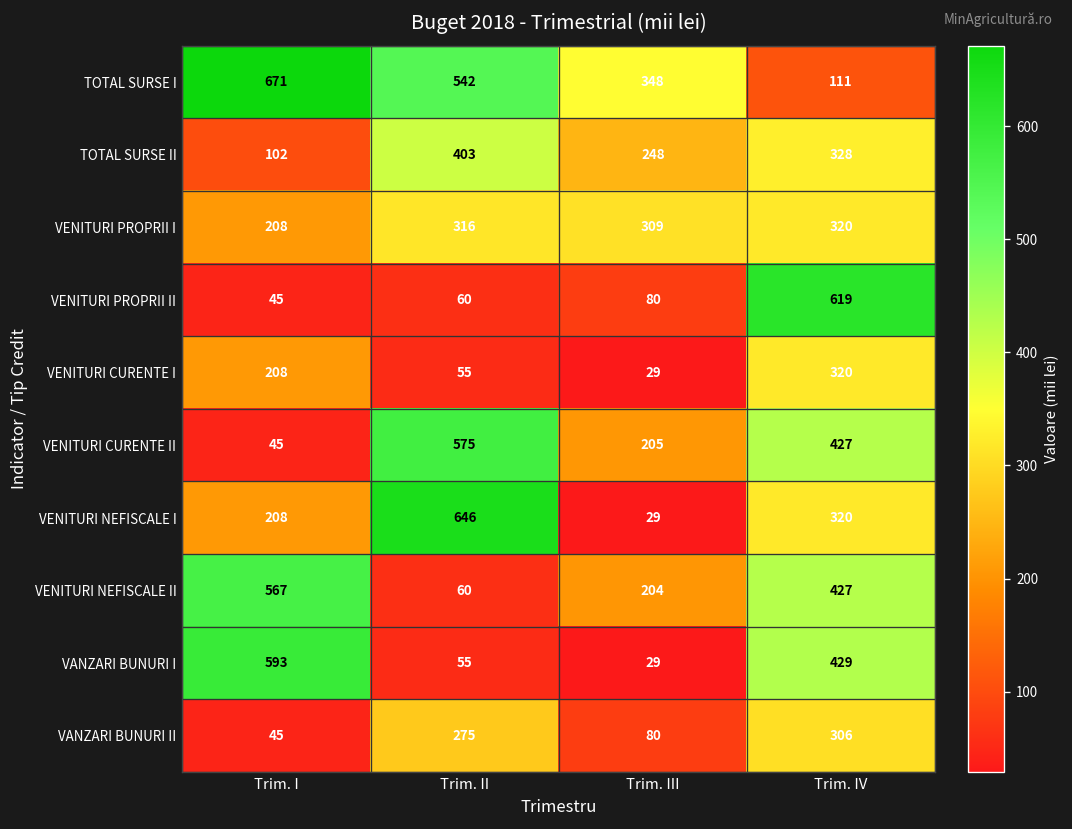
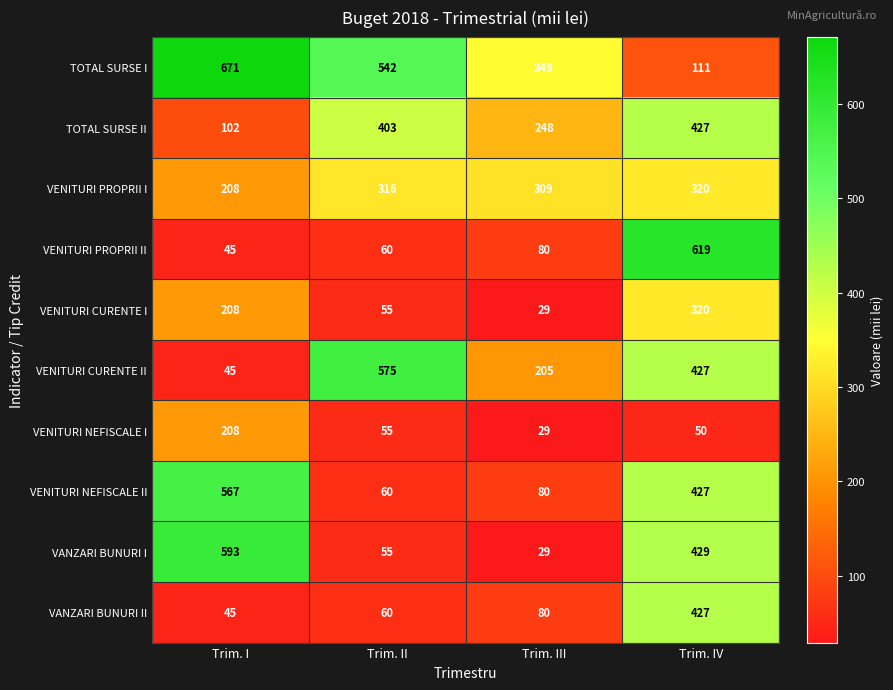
TOTAL SURSE II, Trim. IV: 328 -> 427
VENITURI NEFISCALE I, Trim. II: 646 -> 55
VENITURI NEFISCALE I, Trim. IV: 320 -> 50
VENITURI NEFISCALE II, Trim. III: 204 -> 80
VANZARI BUNURI II, Trim. II: 275 -> 60
VANZARI BUNURI II, Trim. IV: 306 -> 427
